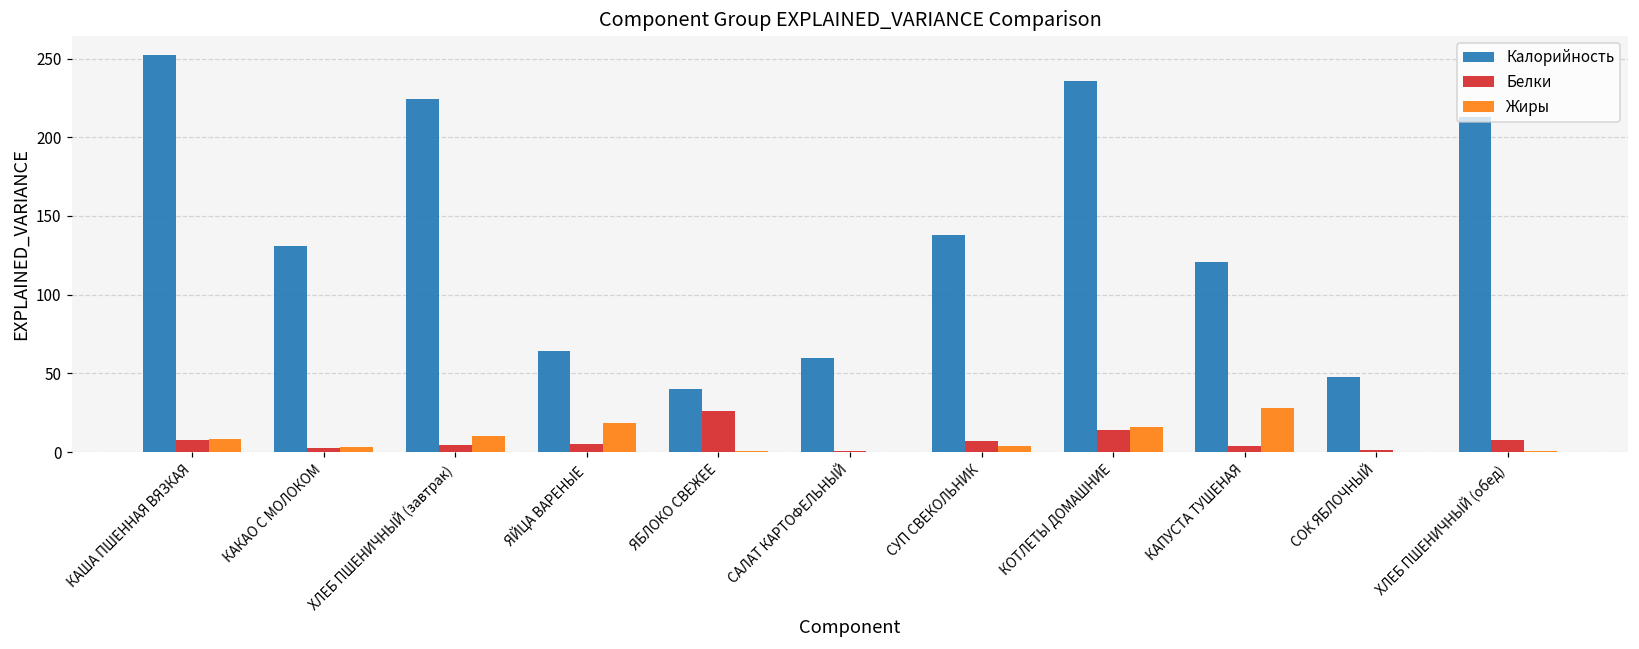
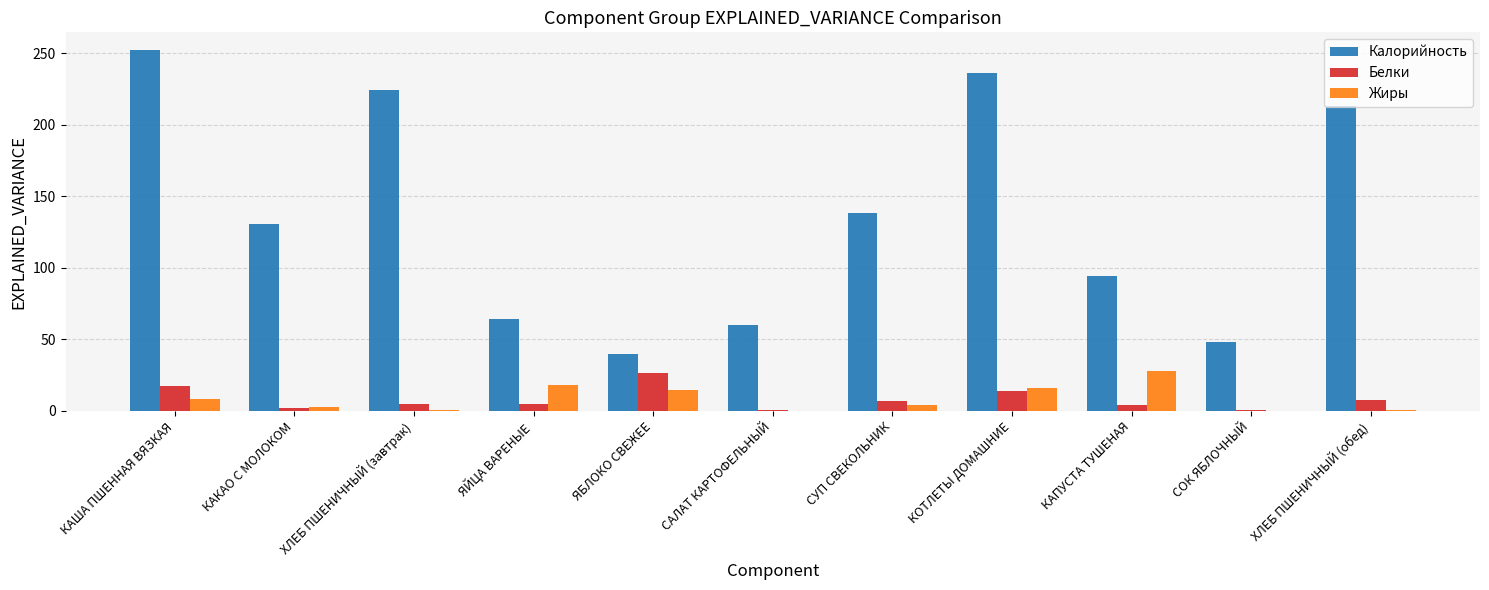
Белки, КАША ПШЕННАЯ ВЯЗКАЯ: 8 -> 18
Жиры, ХЛЕБ ПШЕНИЧНЫЙ (завтрак): 11 -> 0
Жиры, ЯБЛОКО СВЕЖЕЕ: 0 -> 15
Калорийность, КАПУСТА ТУШЕНАЯ: 121 -> 94
